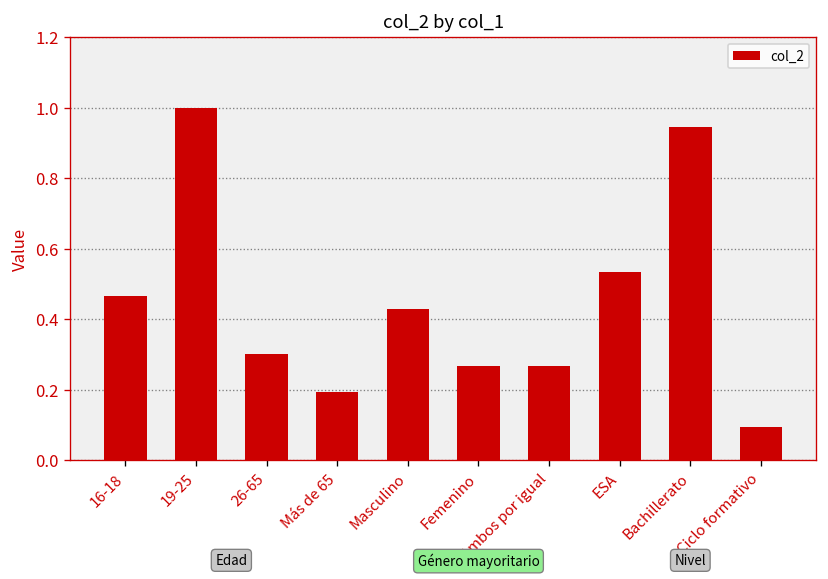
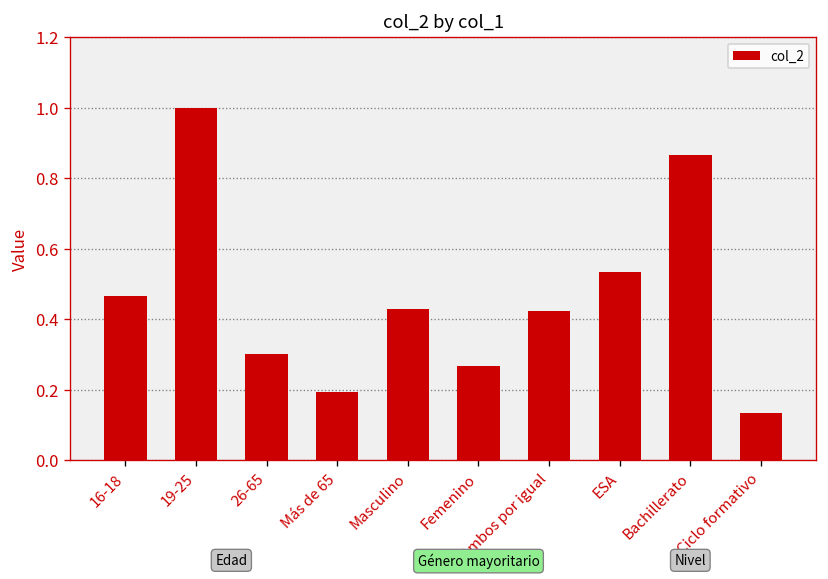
Ambos por igual: 0.27 -> 0.42
Bachillerato: 0.94 -> 0.87
Ciclo formativo: 0.10 -> 0.13
